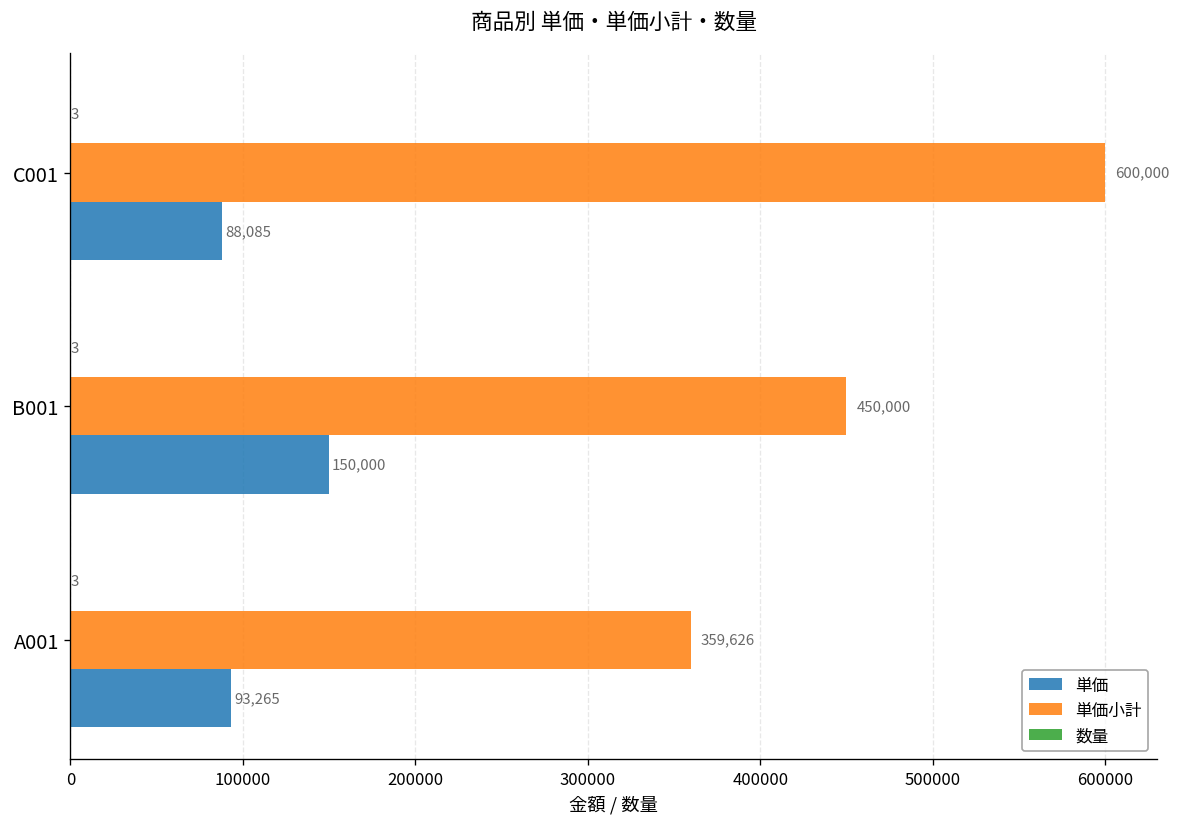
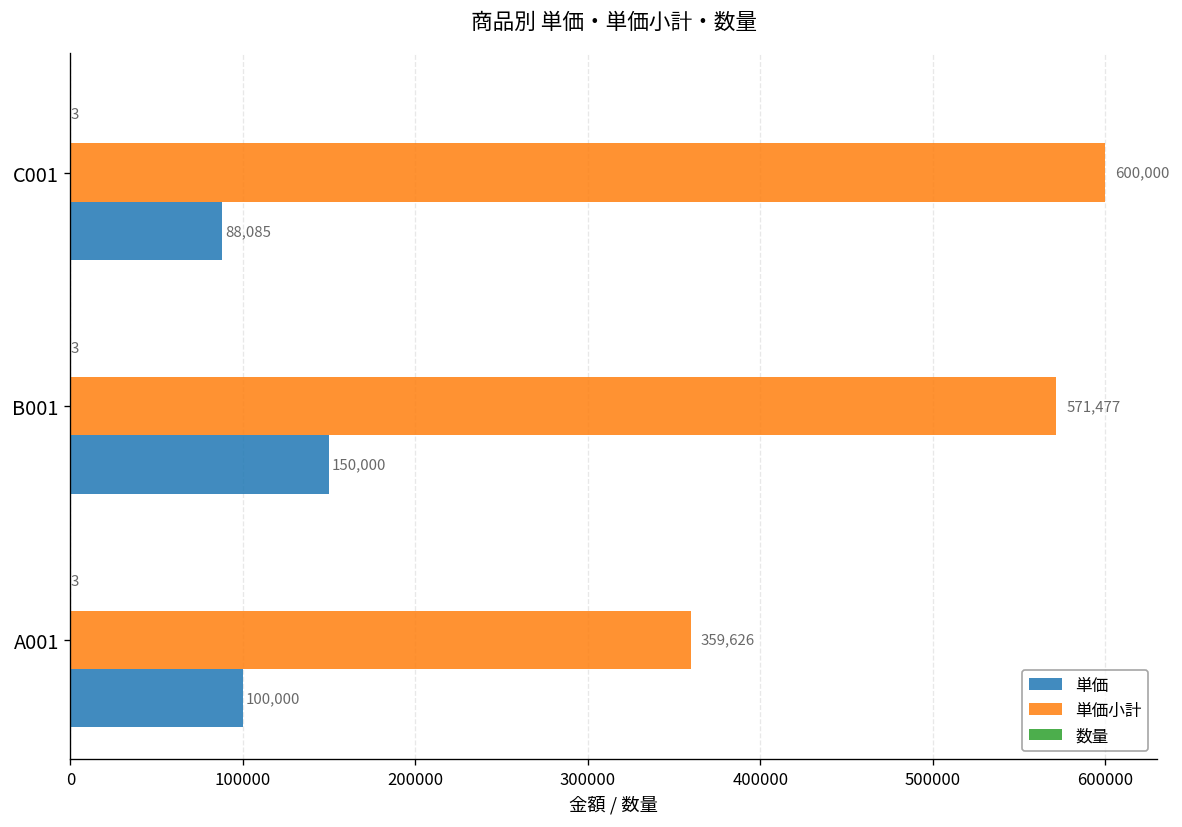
単価小計, B001: 450,000 -> 571,477
単価, A001: 93,265 -> 100,000
